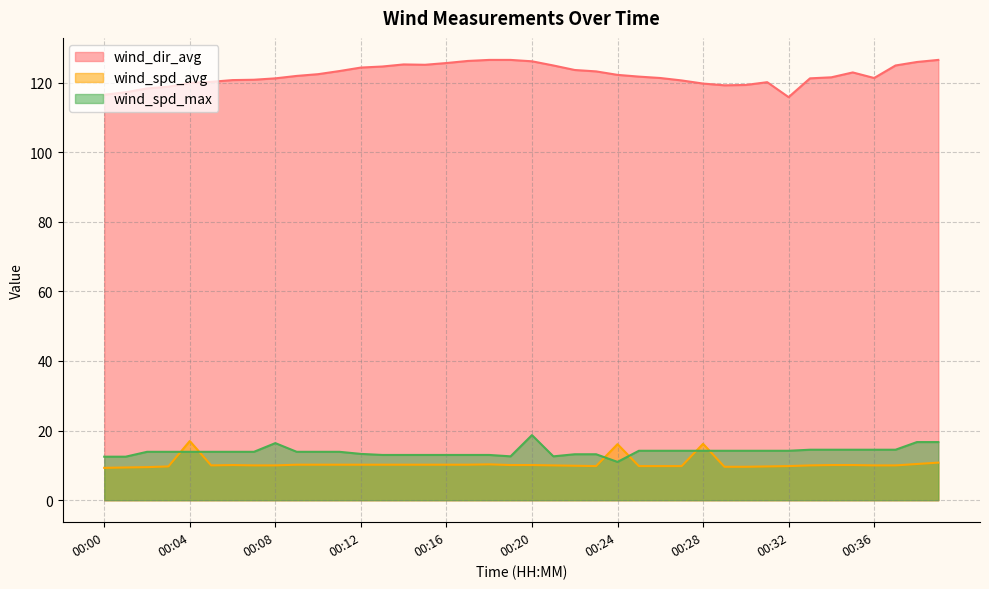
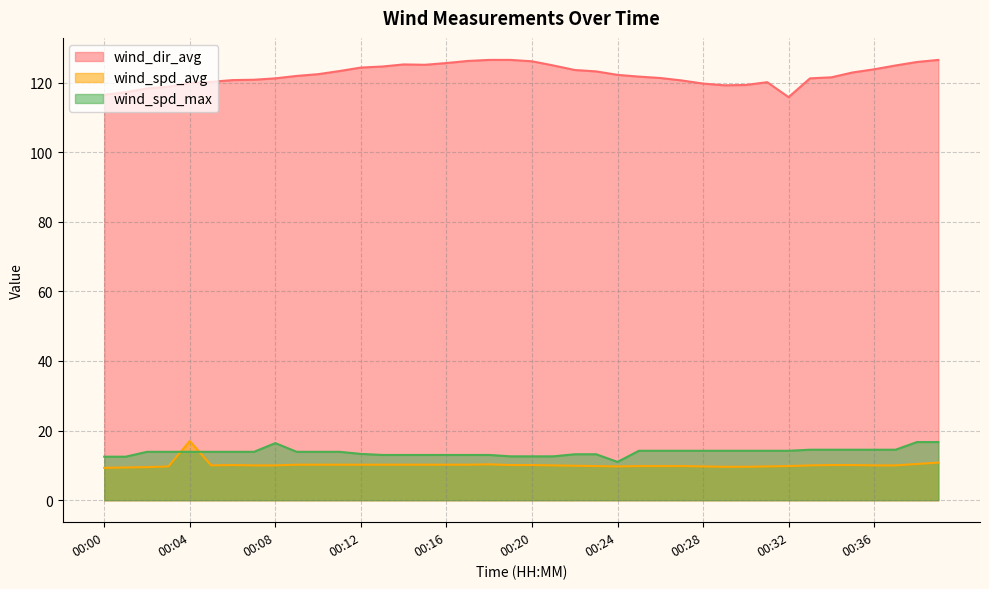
wind_spd_max, 00:20: 19 -> 13
wind_spd_avg, 00:24: 16 -> 10
wind_spd_avg, 00:28: 16 -> 10
wind_dir_avg, 00:36: 121 -> 124
